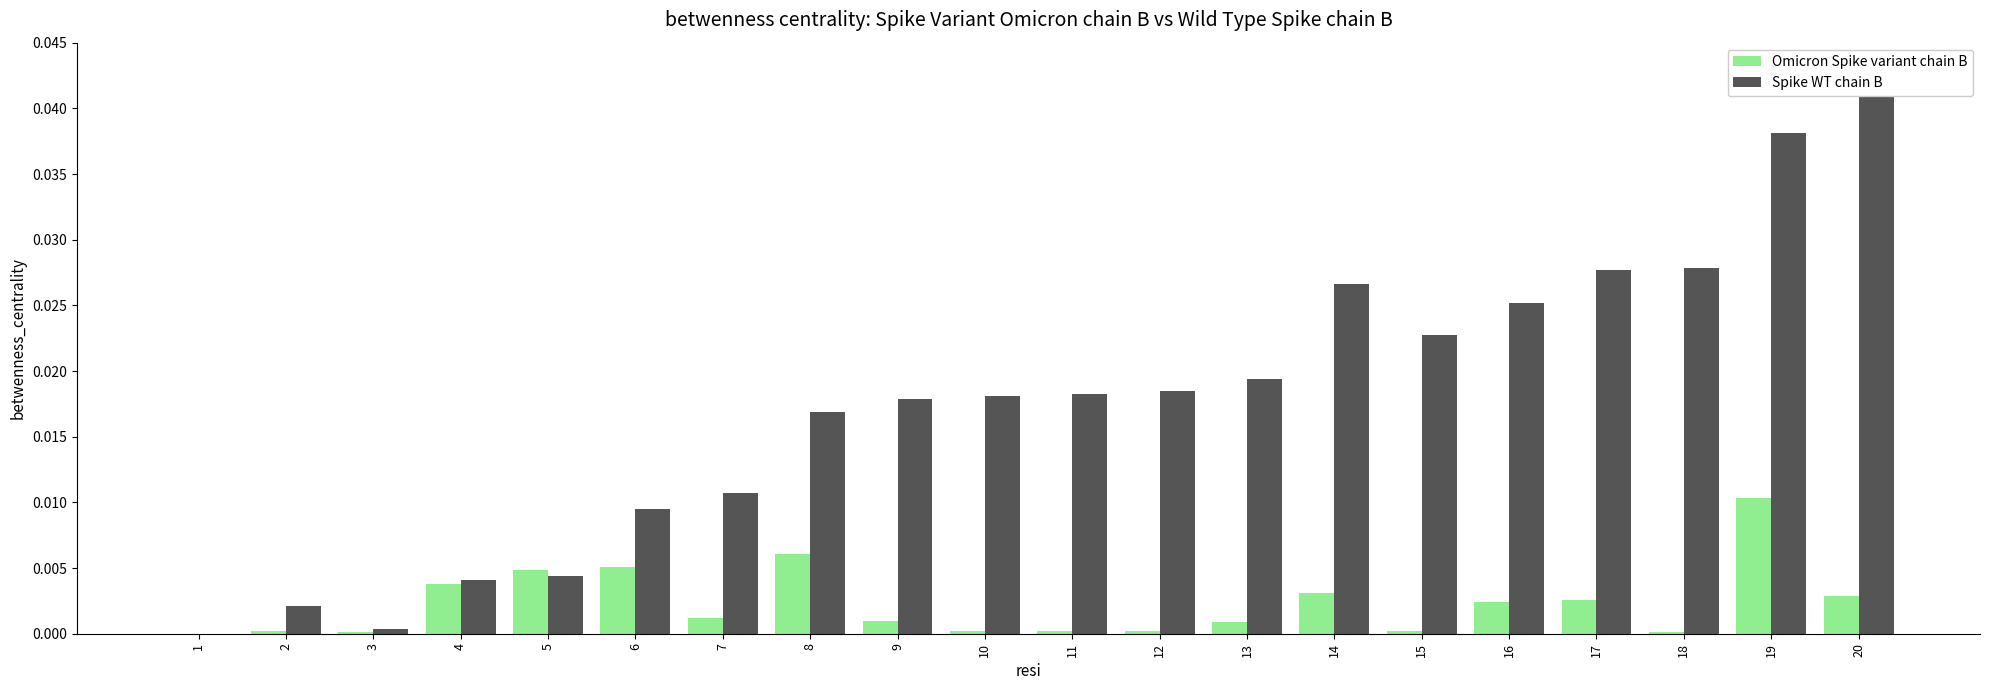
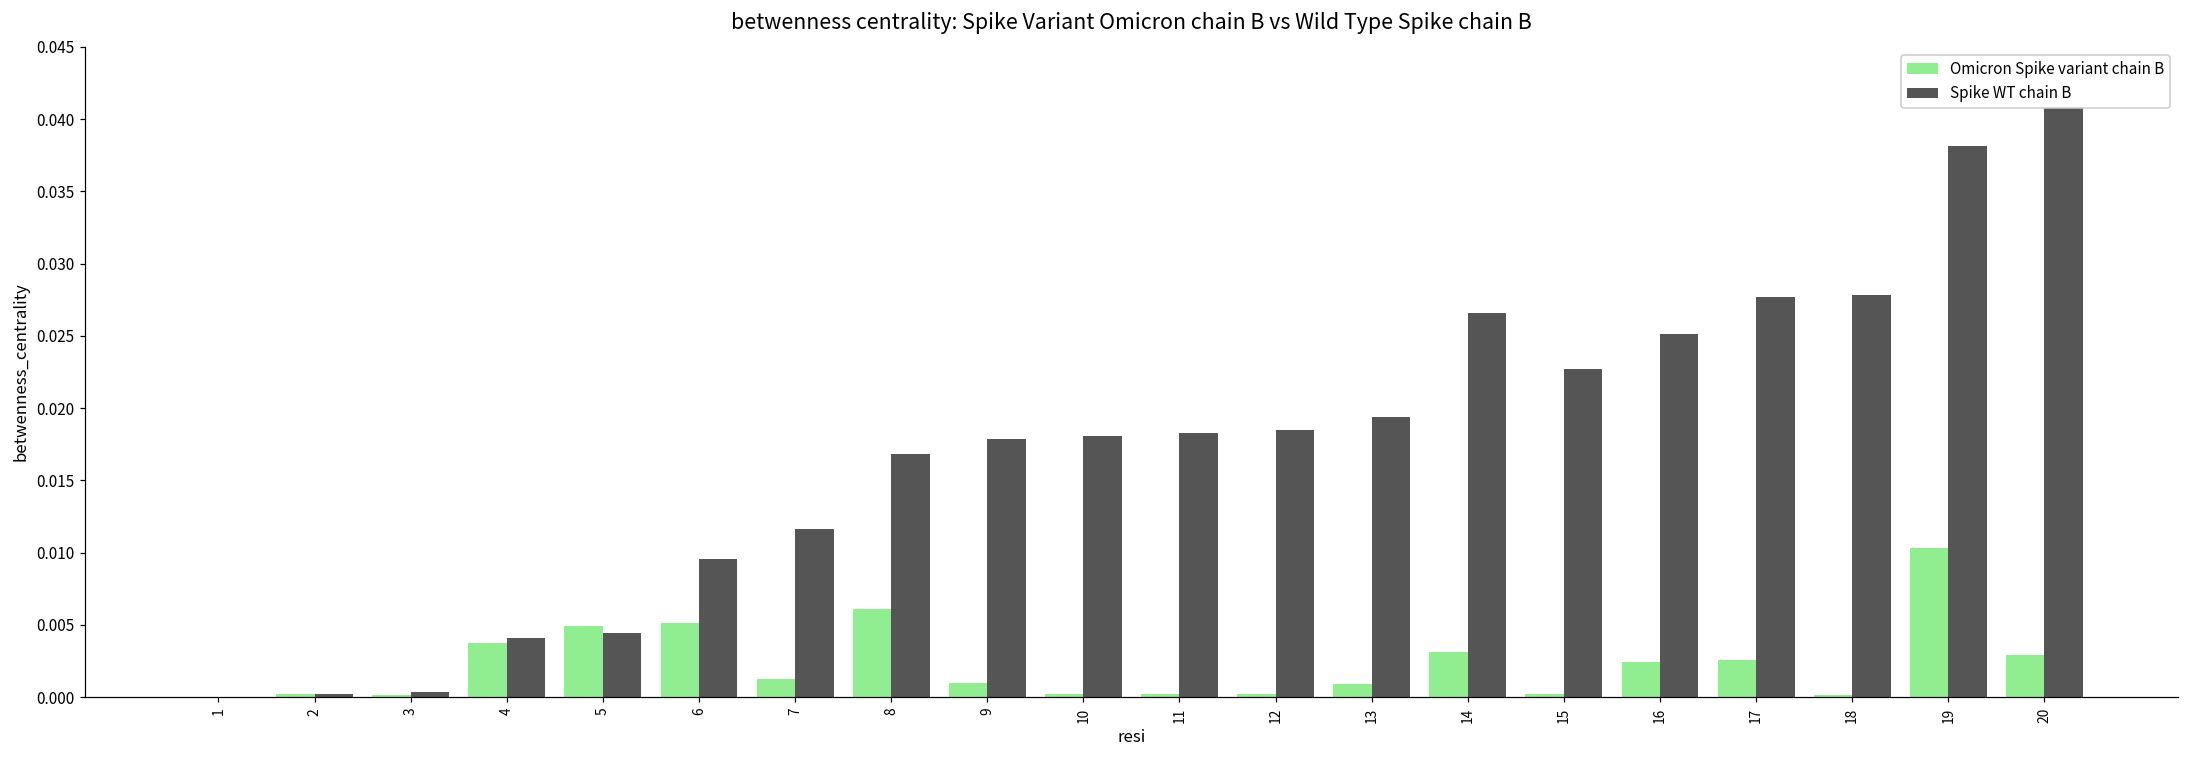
Spike WT chain B, 2: 0.0021 -> 0.0002
Spike WT chain B, 7: 0.0107 -> 0.0116
